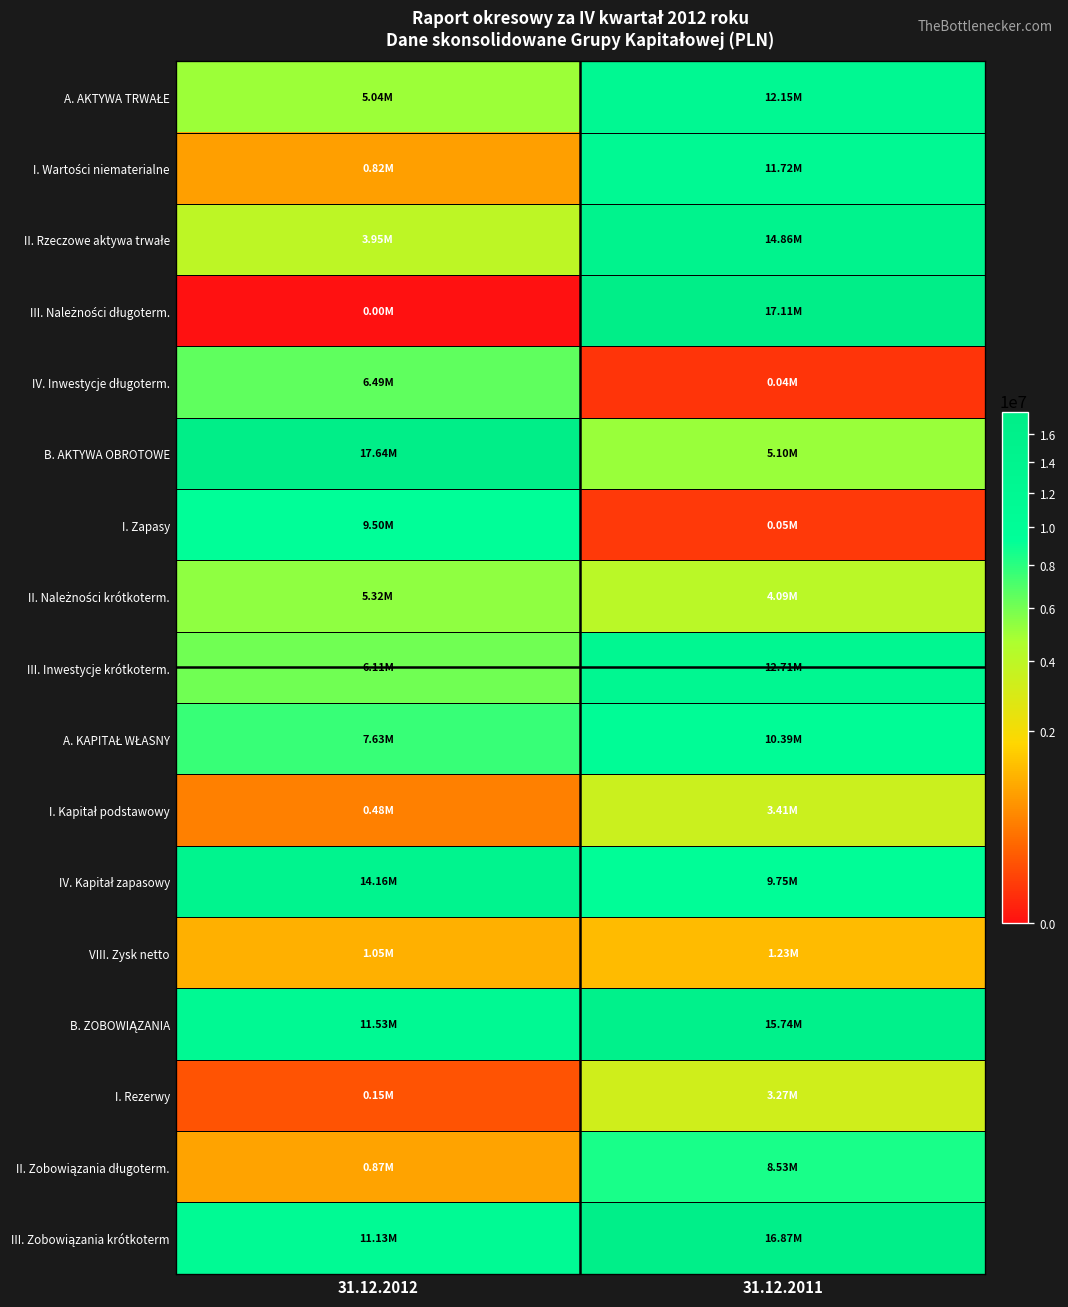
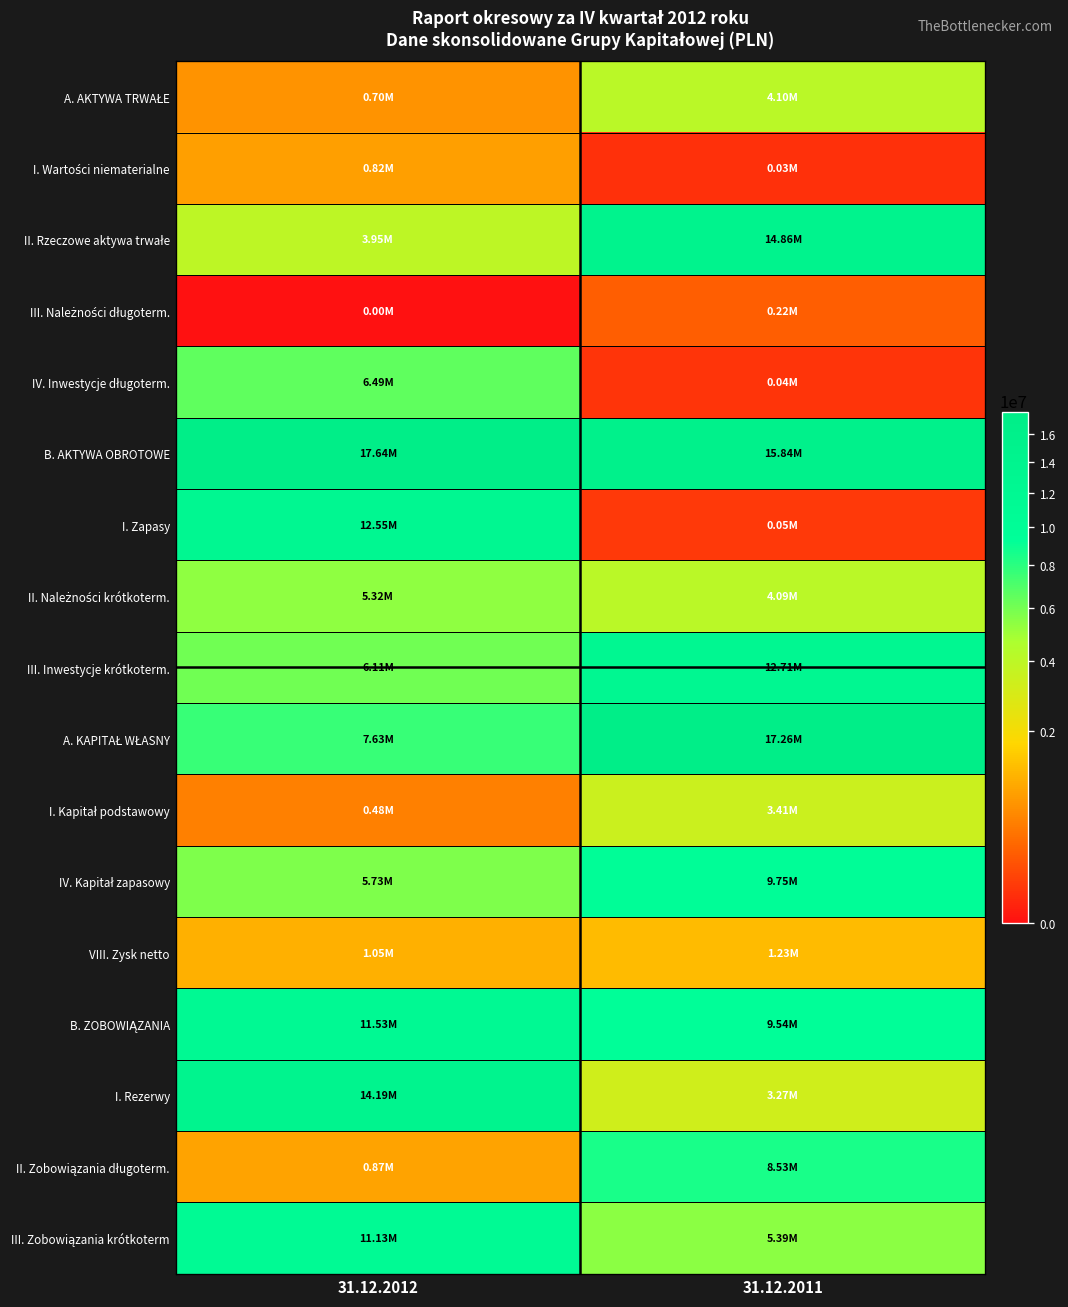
A. AKTYWA TRWAŁE, 31.12.2012: 5.04M -> 0.70M
A. AKTYWA TRWAŁE, 31.12.2011: 12.15M -> 4.10M
I. Wartości niematerialne, 31.12.2011: 11.72M -> 0.03M
III. Należności długoterm., 31.12.2011: 17.11M -> 0.22M
B. AKTYWA OBROTOWE, 31.12.2011: 5.10M -> 15.84M
I. Zapasy, 31.12.2012: 9.50M -> 12.55M
A. KAPITAŁ WŁASNY, 31.12.2011: 10.39M -> 17.26M
IV. Kapitał zapasowy, 31.12.2012: 14.16M -> 5.73M
B. ZOBOWIĄZANIA, 31.12.2011: 15.74M -> 9.54M
I. Rezerwy, 31.12.2012: 0.15M -> 14.19M
III. Zobowiązania krótkoterm, 31.12.2011: 16.87M -> 5.39M
